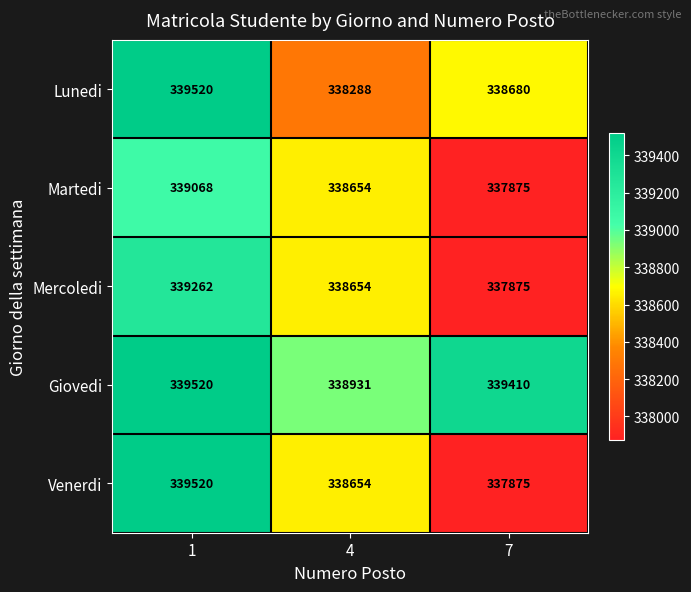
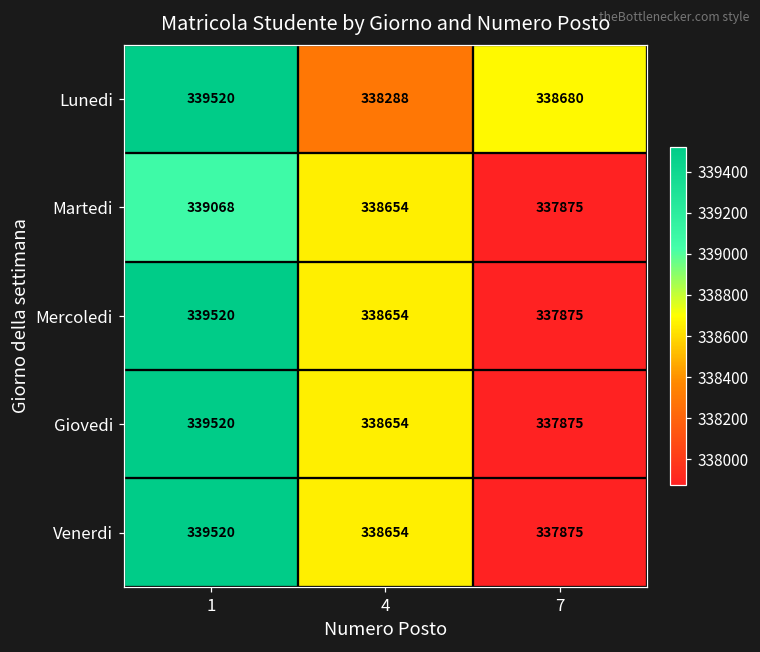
Mercoledi, 1: 339262 -> 339520
Giovedi, 4: 338931 -> 338654
Giovedi, 7: 339410 -> 337875
